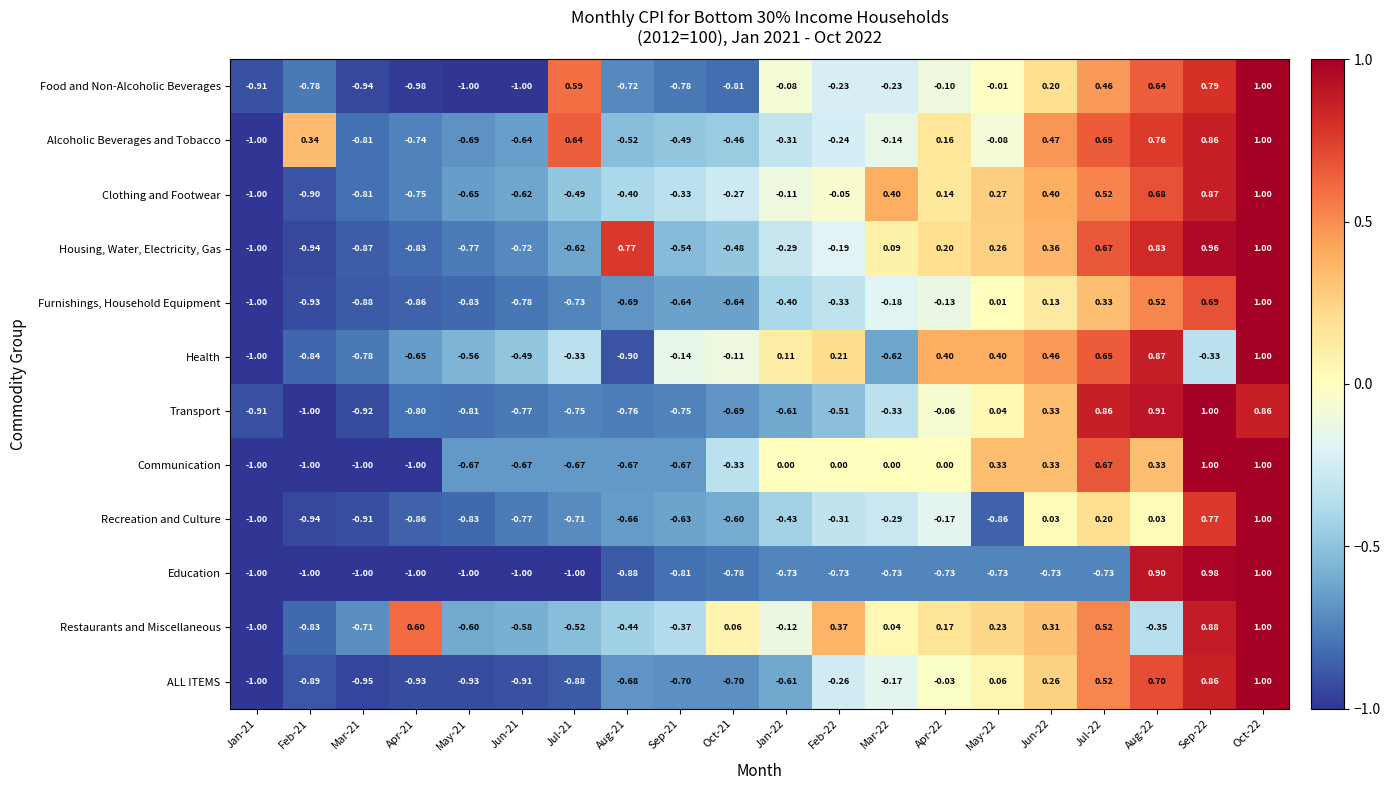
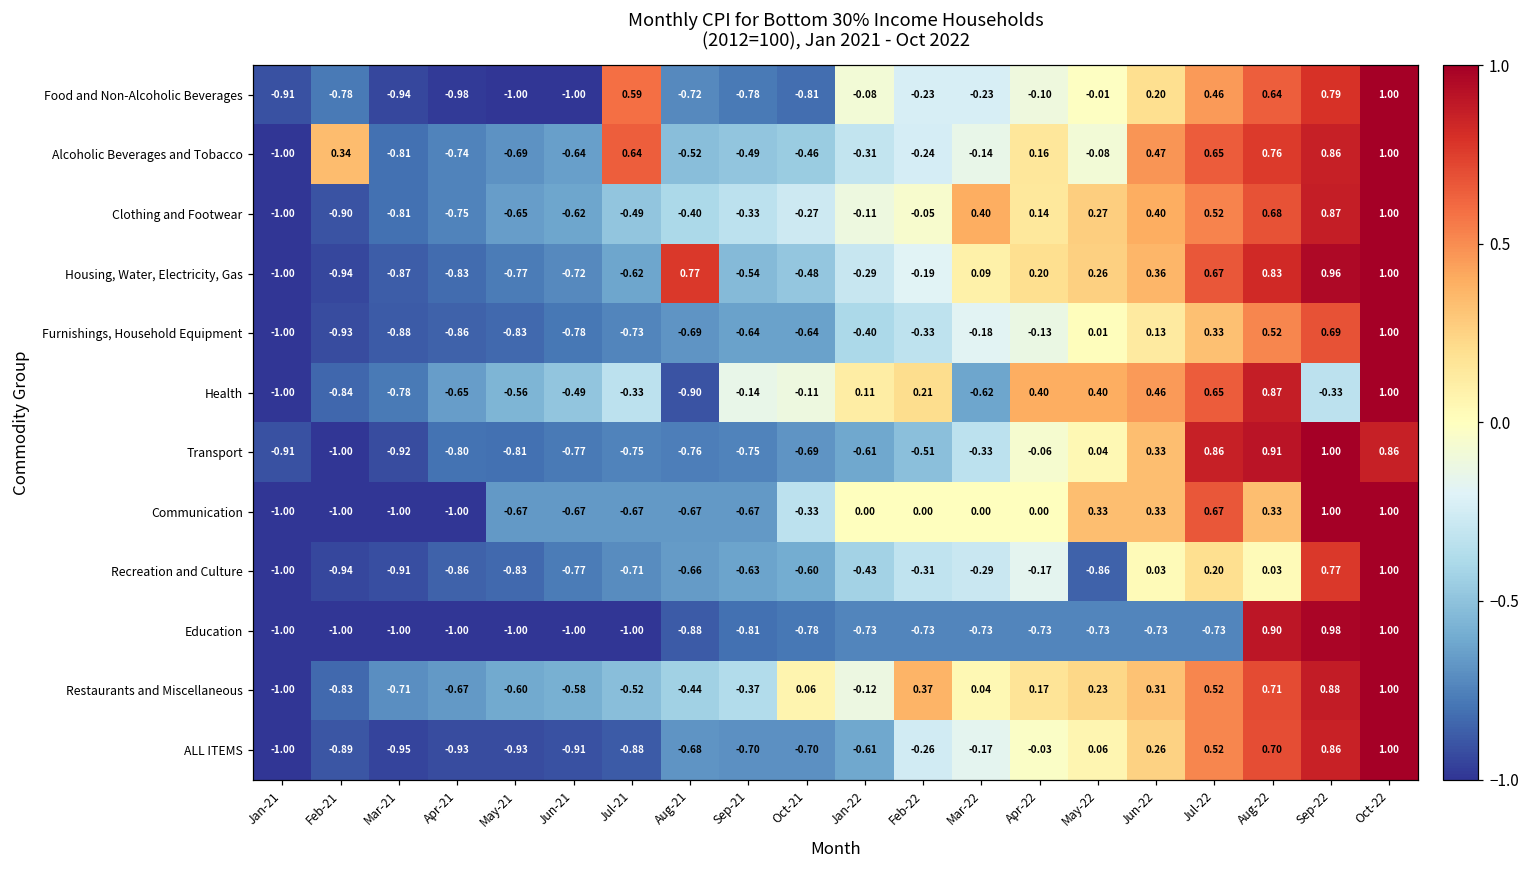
Restaurants and Miscellaneous, Apr-21: 0.60 -> -0.67
Restaurants and Miscellaneous, Aug-22: -0.35 -> 0.71
